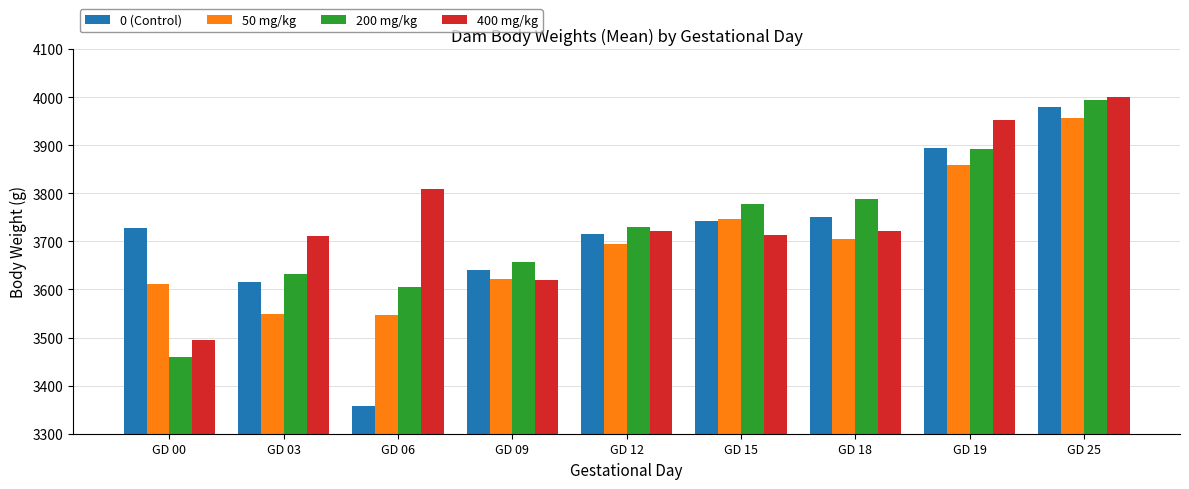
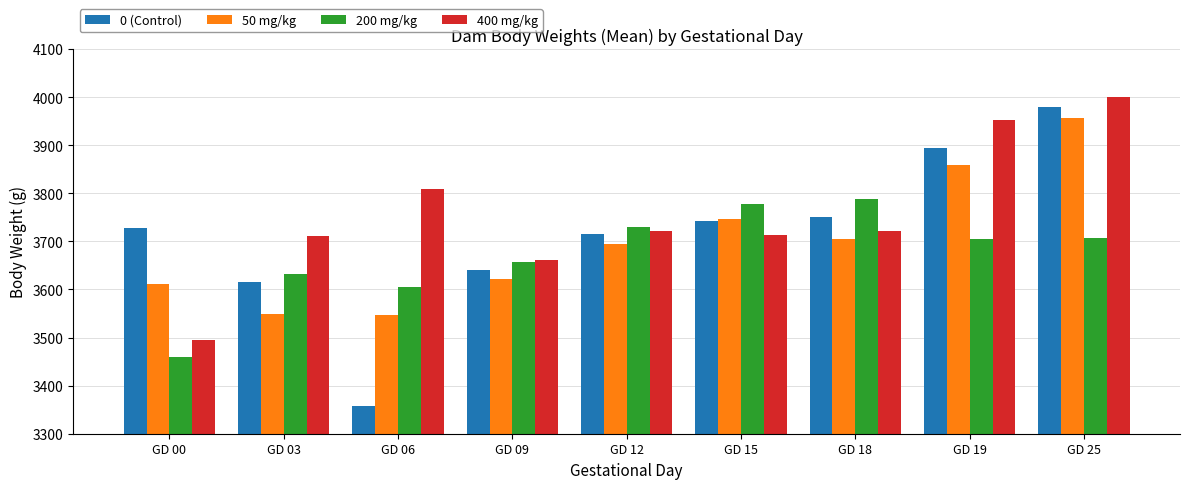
400 mg/kg, GD 09: 3620 -> 3660
200 mg/kg, GD 19: 3890 -> 3710
200 mg/kg, GD 25: 3990 -> 3710
